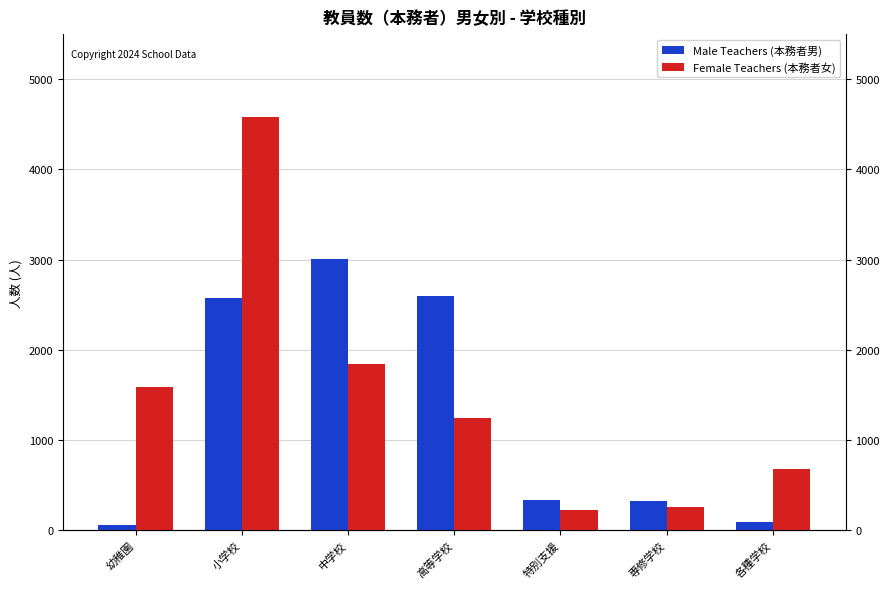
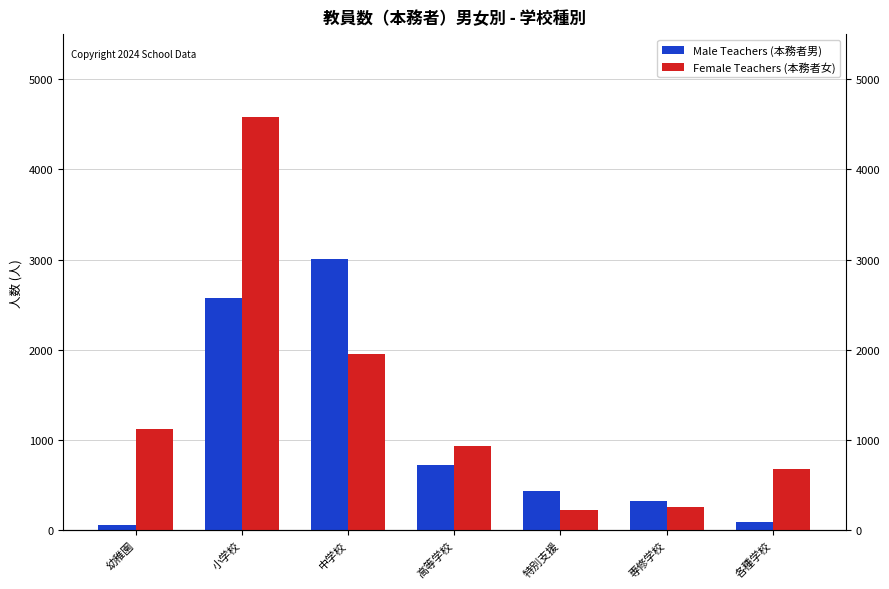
Female Teachers (本務者女), 幼稚園: 1600 -> 1100
Female Teachers (本務者女), 中学校: 1800 -> 2000
Male Teachers (本務者男), 高等学校: 2600 -> 700
Female Teachers (本務者女), 高等学校: 1200 -> 900
Male Teachers (本務者男), 特別支援: 300 -> 400
